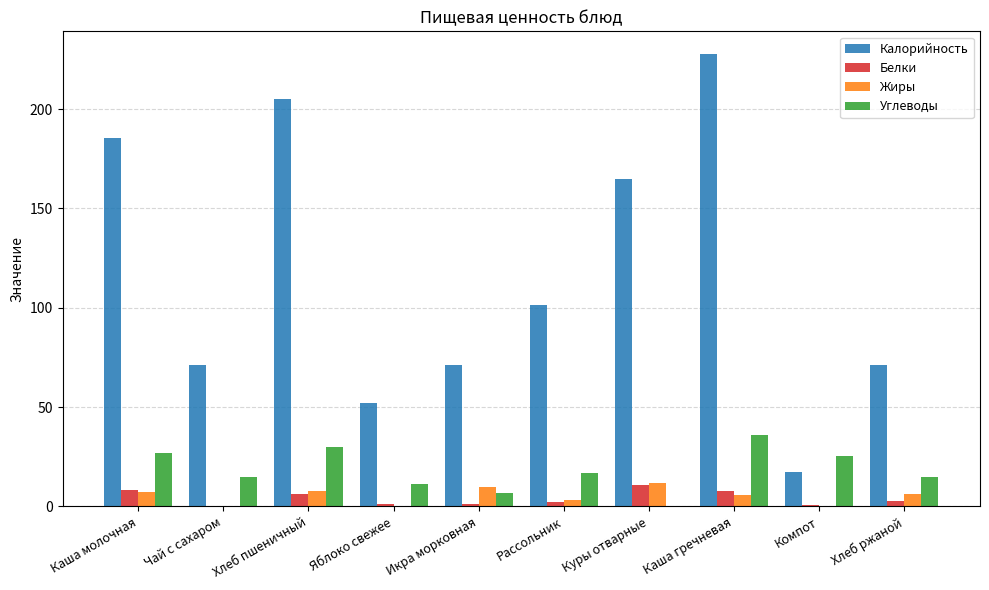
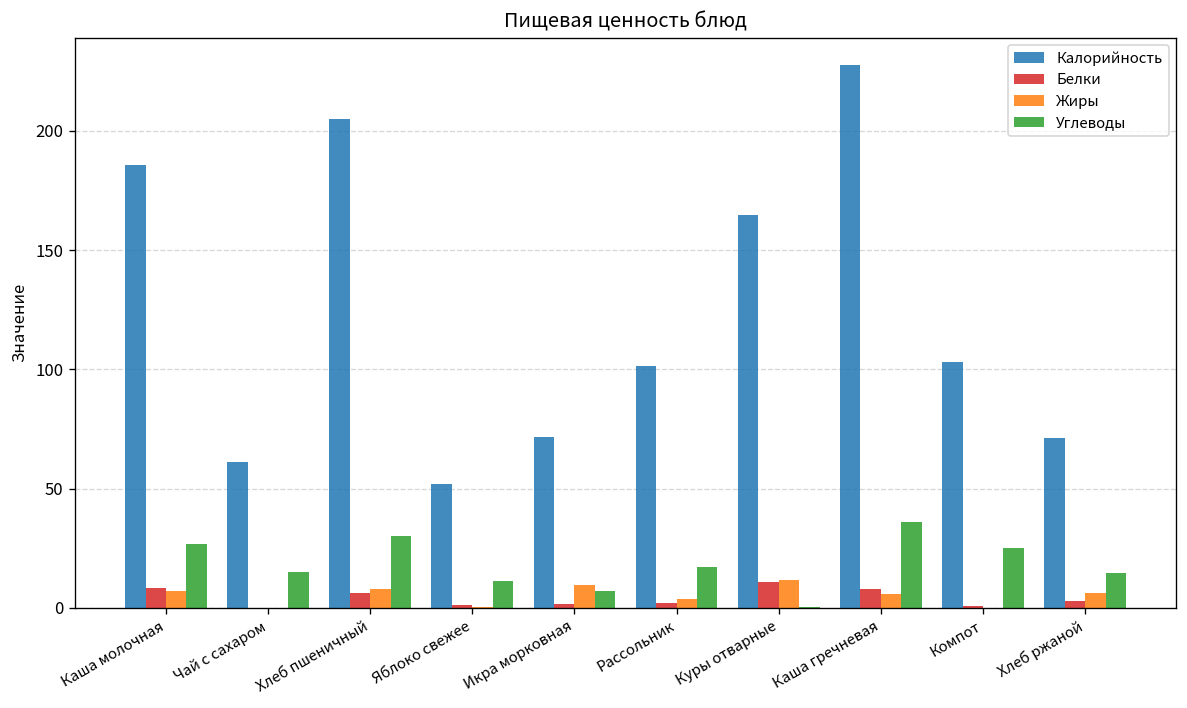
Калорийность, Чай с сахаром: 71 -> 61
Калорийность, Компот: 17 -> 103
